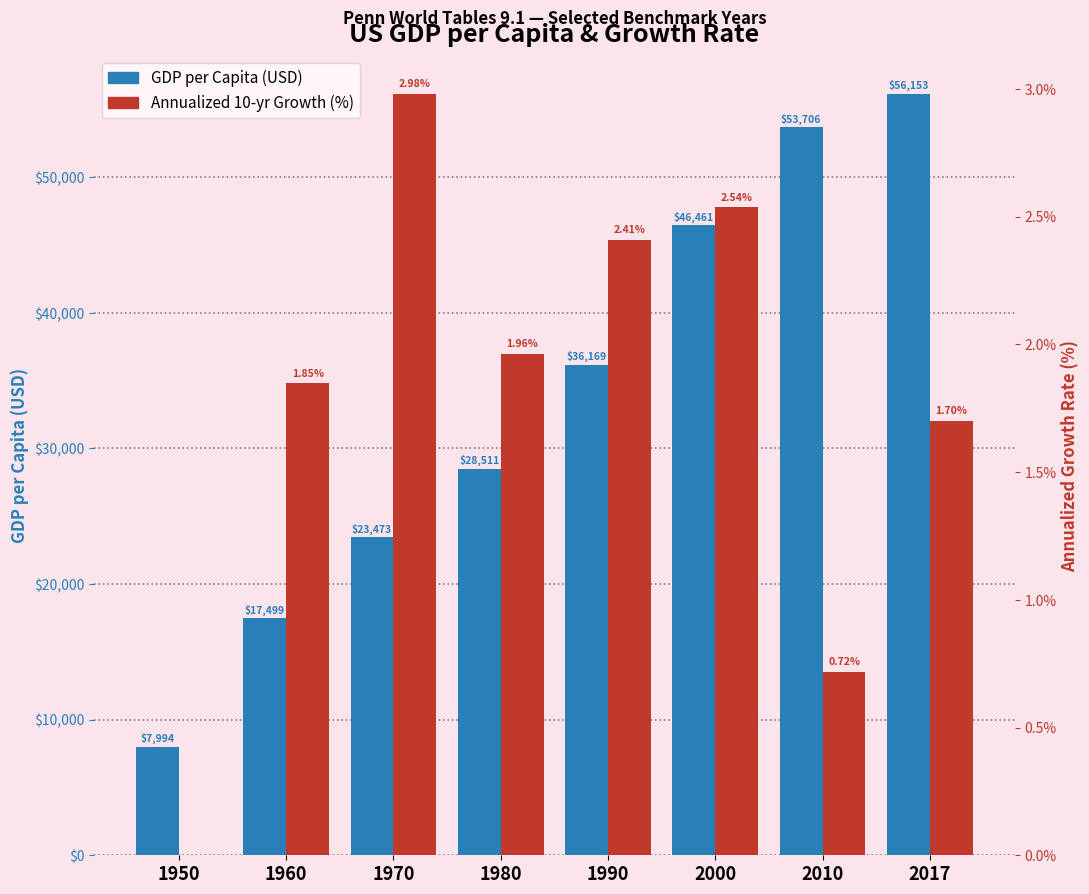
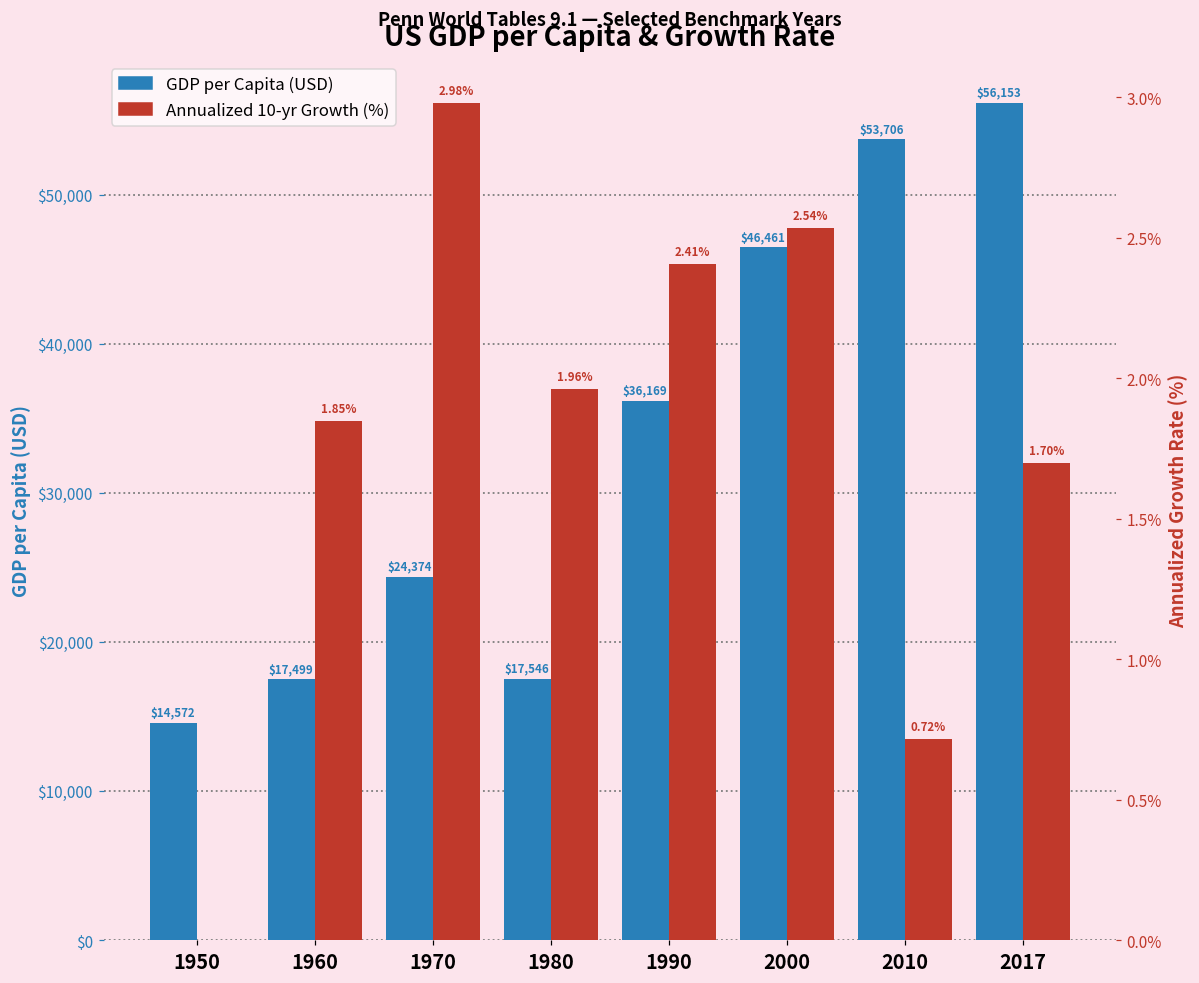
GDP per Capita (USD), 1950: $7,994 -> $14,572
GDP per Capita (USD), 1970: $23,473 -> $24,374
GDP per Capita (USD), 1980: $28,511 -> $17,546
